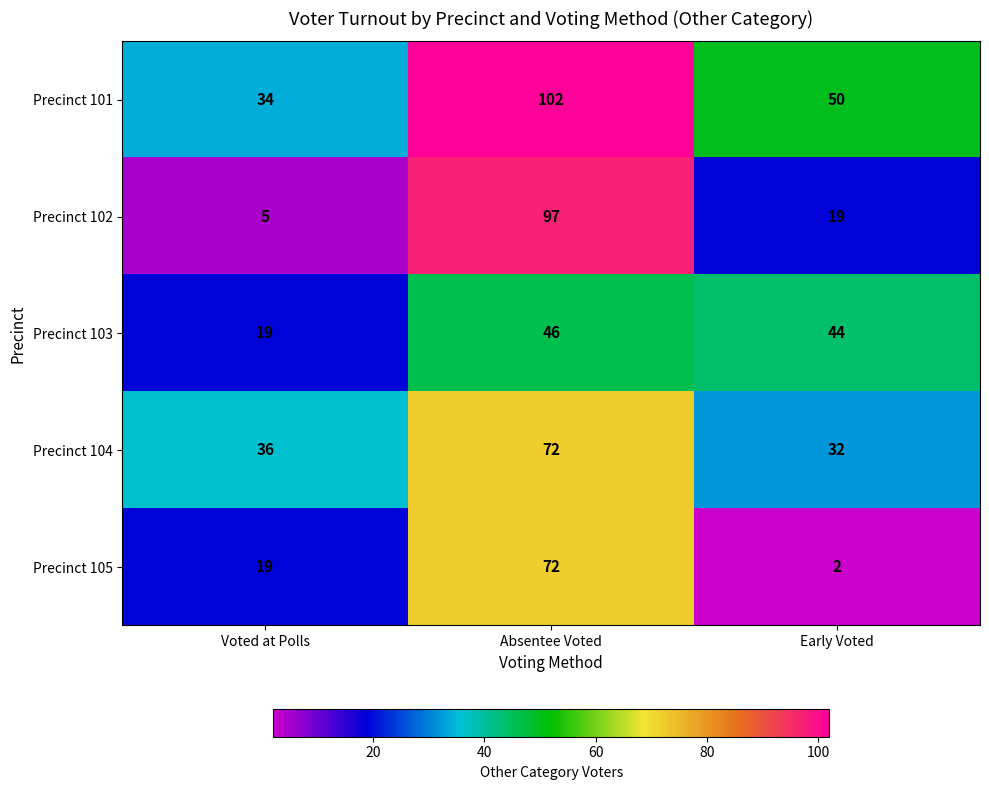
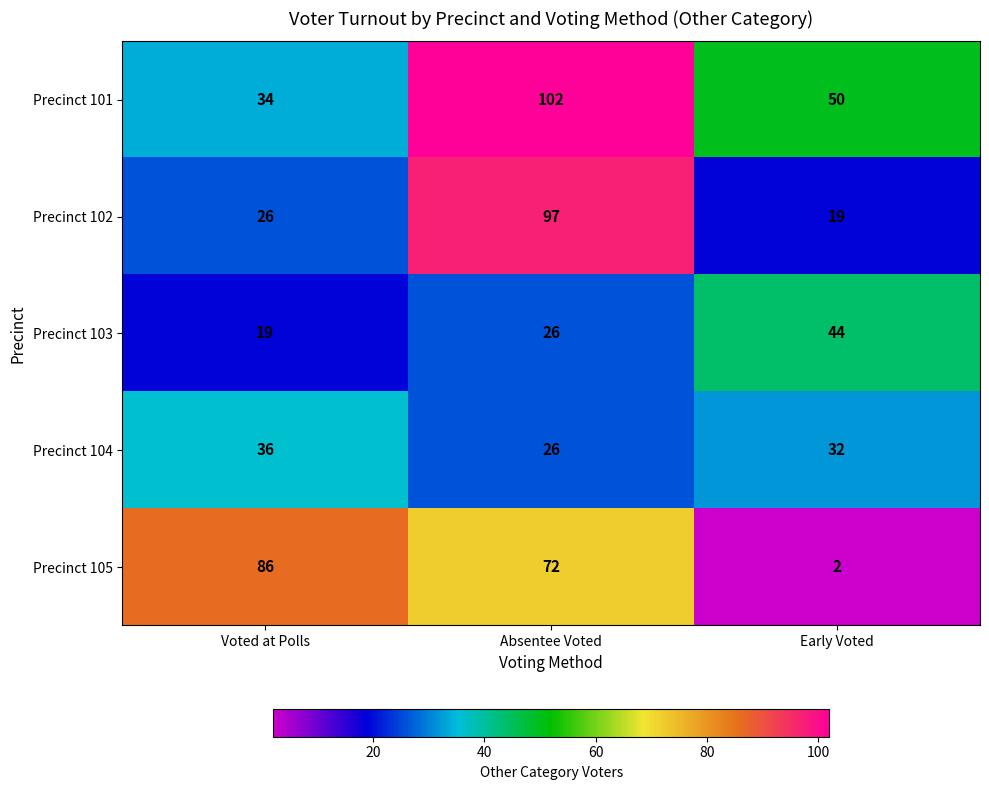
Precinct 102, Voted at Polls: 5 -> 26
Precinct 103, Absentee Voted: 46 -> 26
Precinct 104, Absentee Voted: 72 -> 26
Precinct 105, Voted at Polls: 19 -> 86
